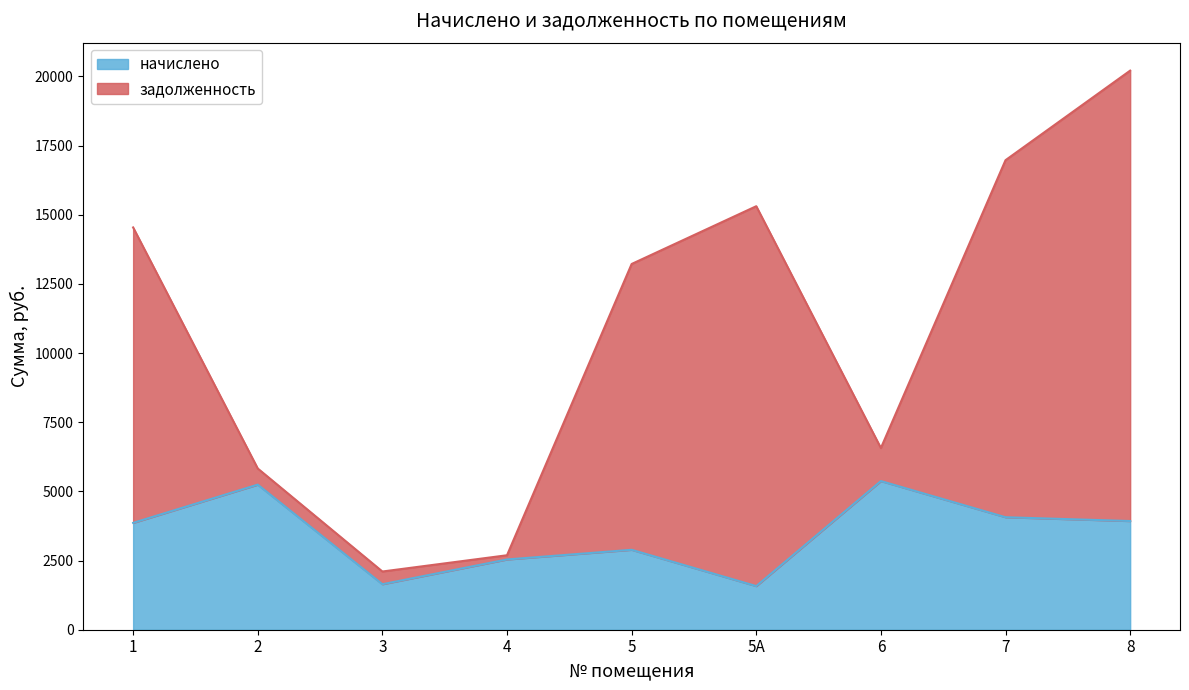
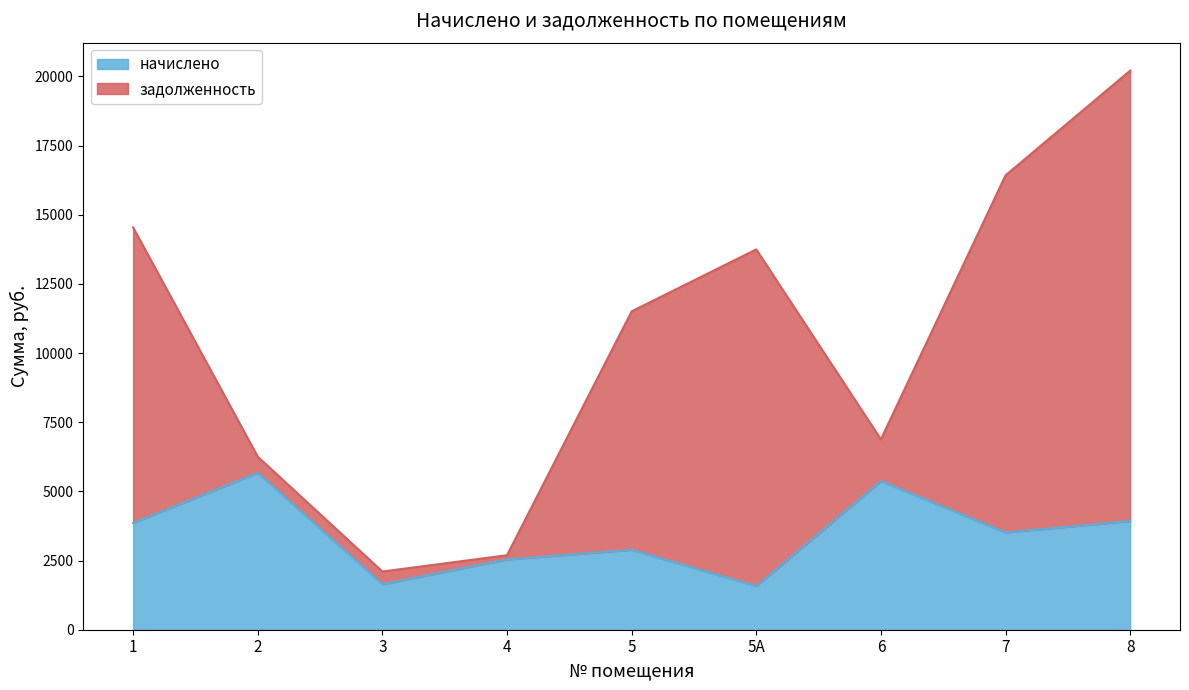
начислено, 2: 5200 -> 5700
задолженность, 5: 10300 -> 8600
задолженность, 5А: 13700 -> 12200
задолженность, 6: 1200 -> 1500
начислено, 7: 4100 -> 3500
